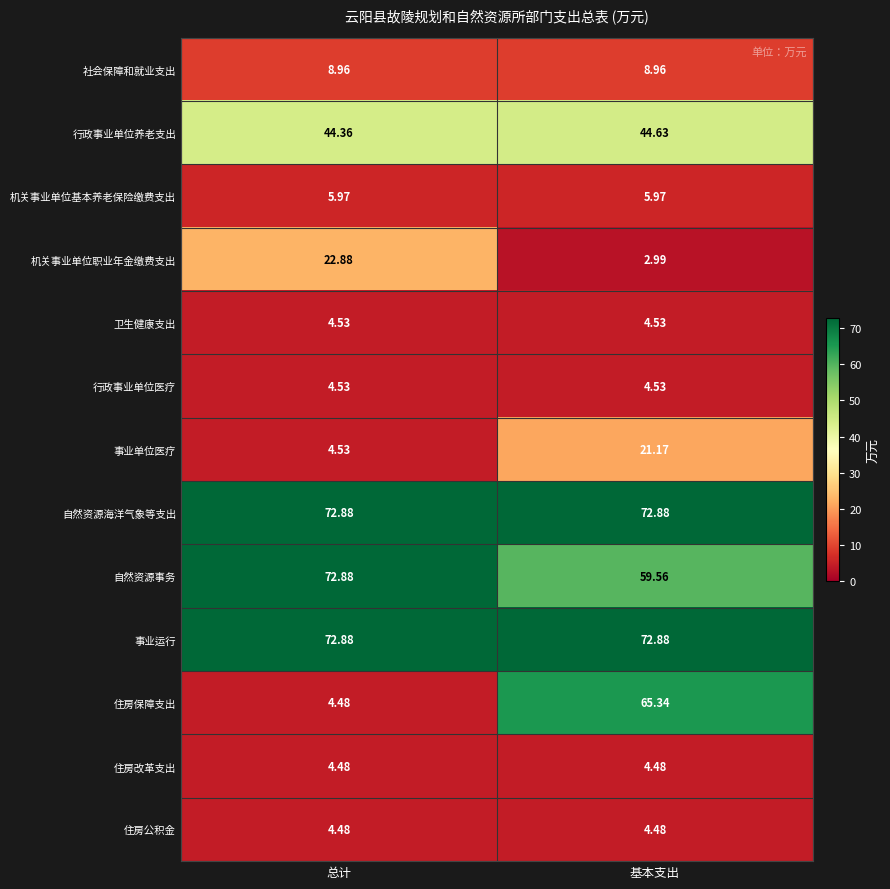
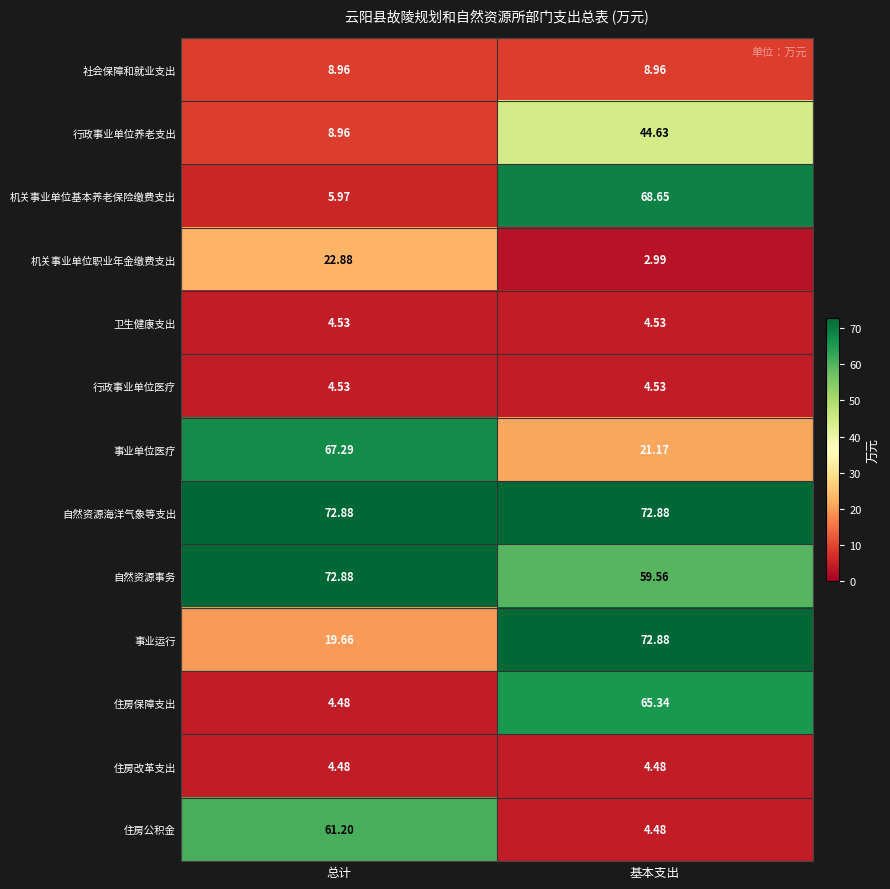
行政事业单位养老支出, 总计: 44.36 -> 8.96
机关事业单位基本养老保险缴费支出, 基本支出: 5.97 -> 68.65
事业单位医疗, 总计: 4.53 -> 67.29
事业运行, 总计: 72.88 -> 19.66
住房公积金, 总计: 4.48 -> 61.20
